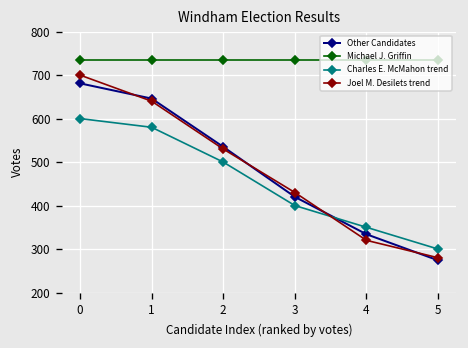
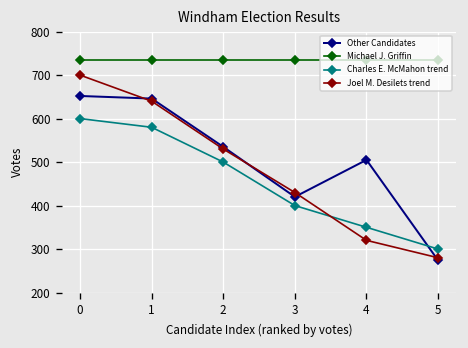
Other Candidates, 0: 680 -> 650
Other Candidates, 4: 330 -> 510
